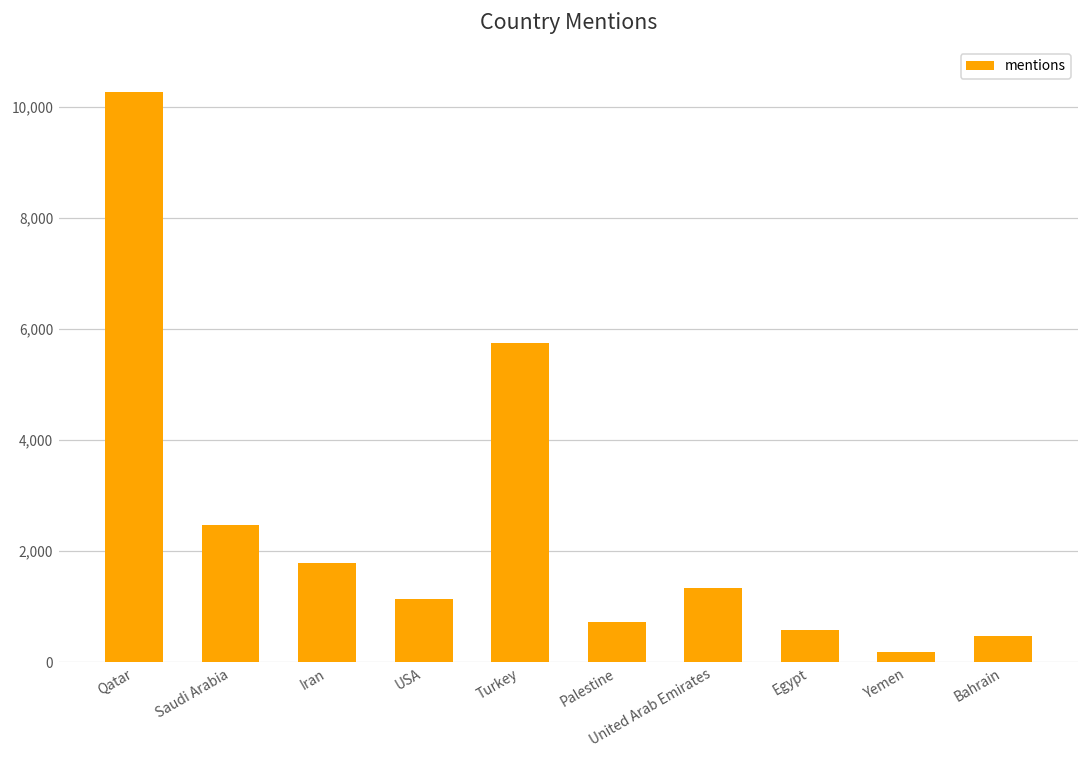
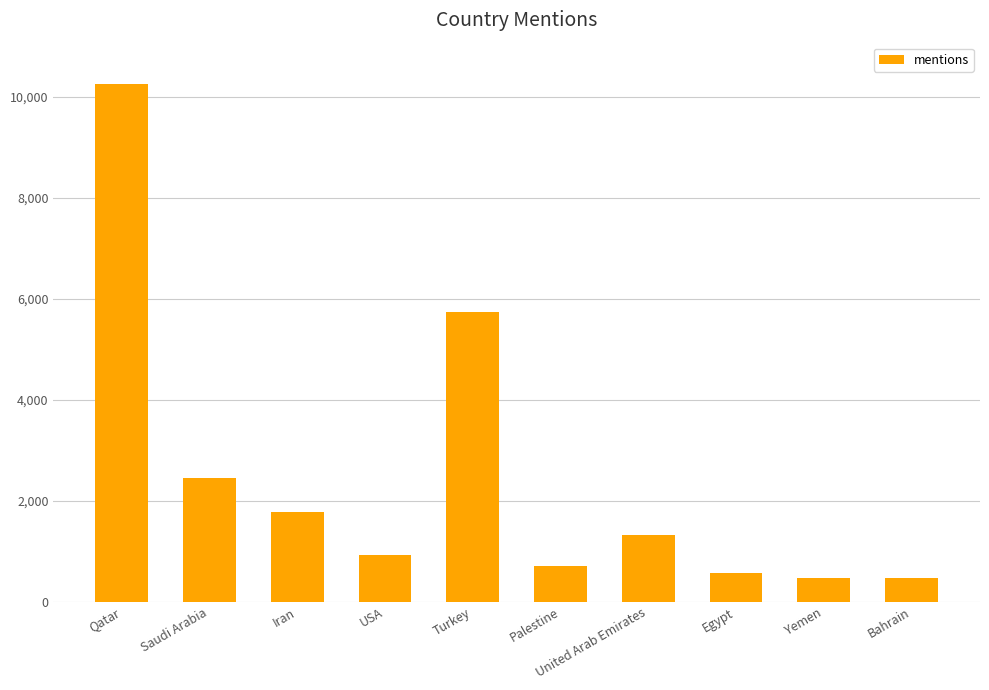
USA: 1,100 -> 900
Yemen: 200 -> 500
